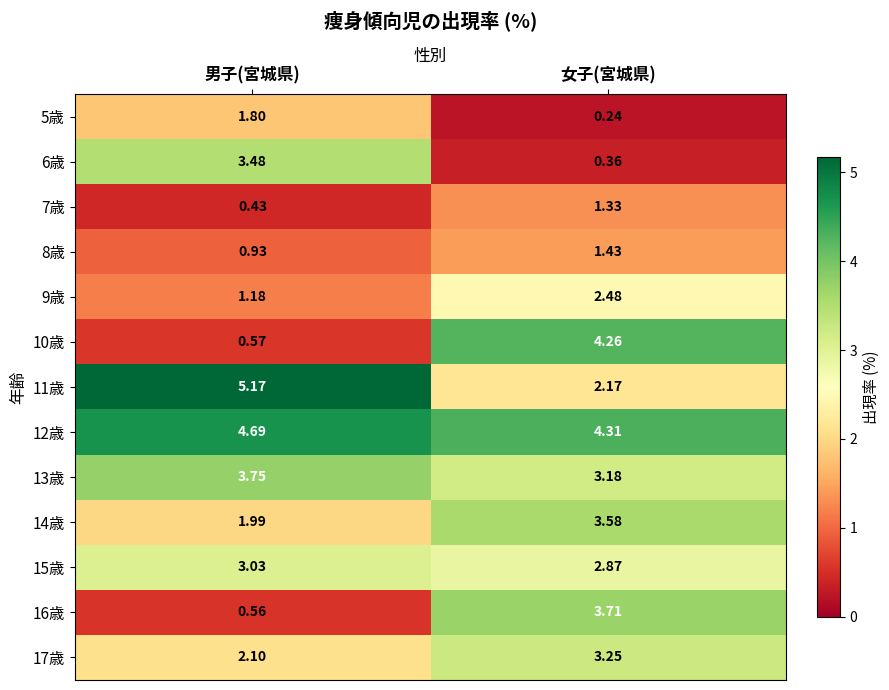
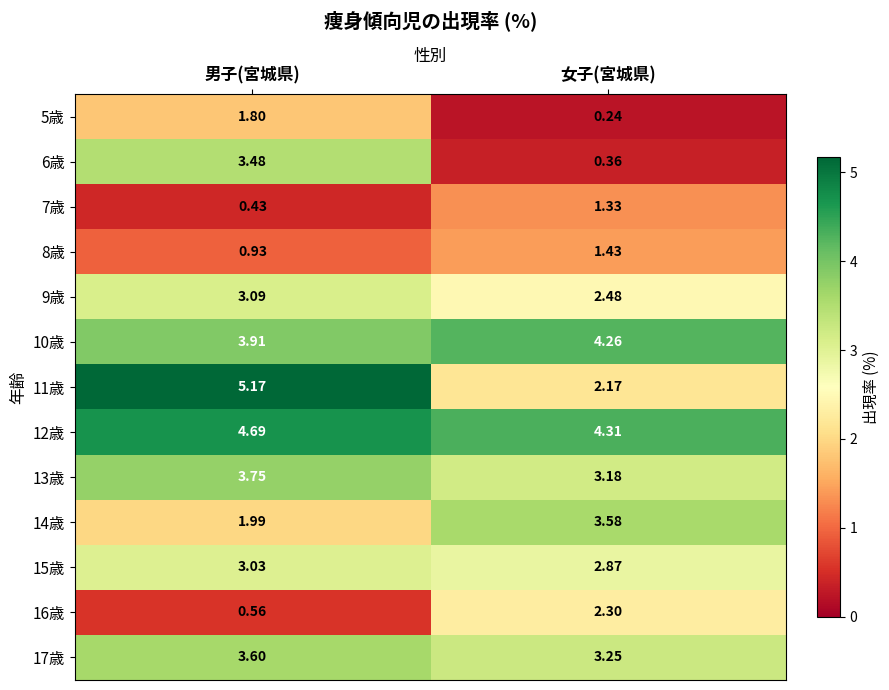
9歳, 男子(宮城県): 1.18 -> 3.09
10歳, 男子(宮城県): 0.57 -> 3.91
16歳, 女子(宮城県): 3.71 -> 2.30
17歳, 男子(宮城県): 2.10 -> 3.60
